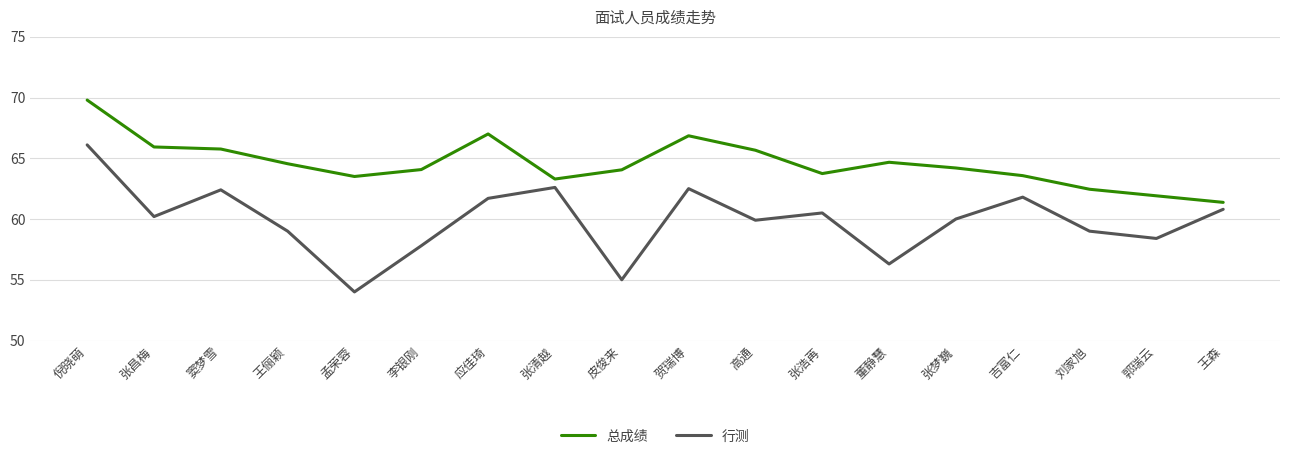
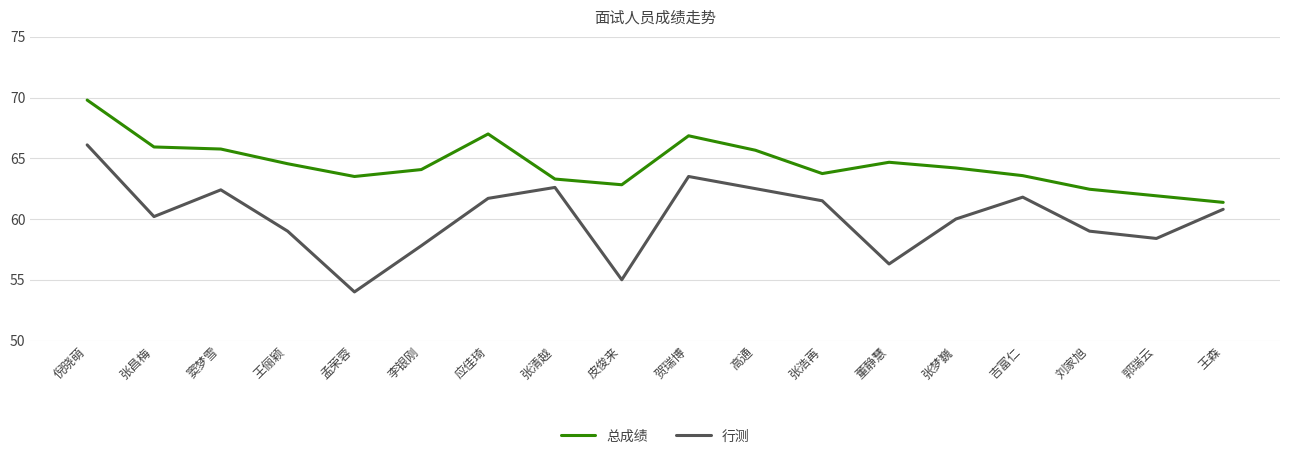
总成绩, 皮俊来: 64.1 -> 62.8
行测, 贺瑞博: 62.5 -> 63.5
行测, 高通: 59.9 -> 62.5
行测, 张浩苒: 60.5 -> 61.5
